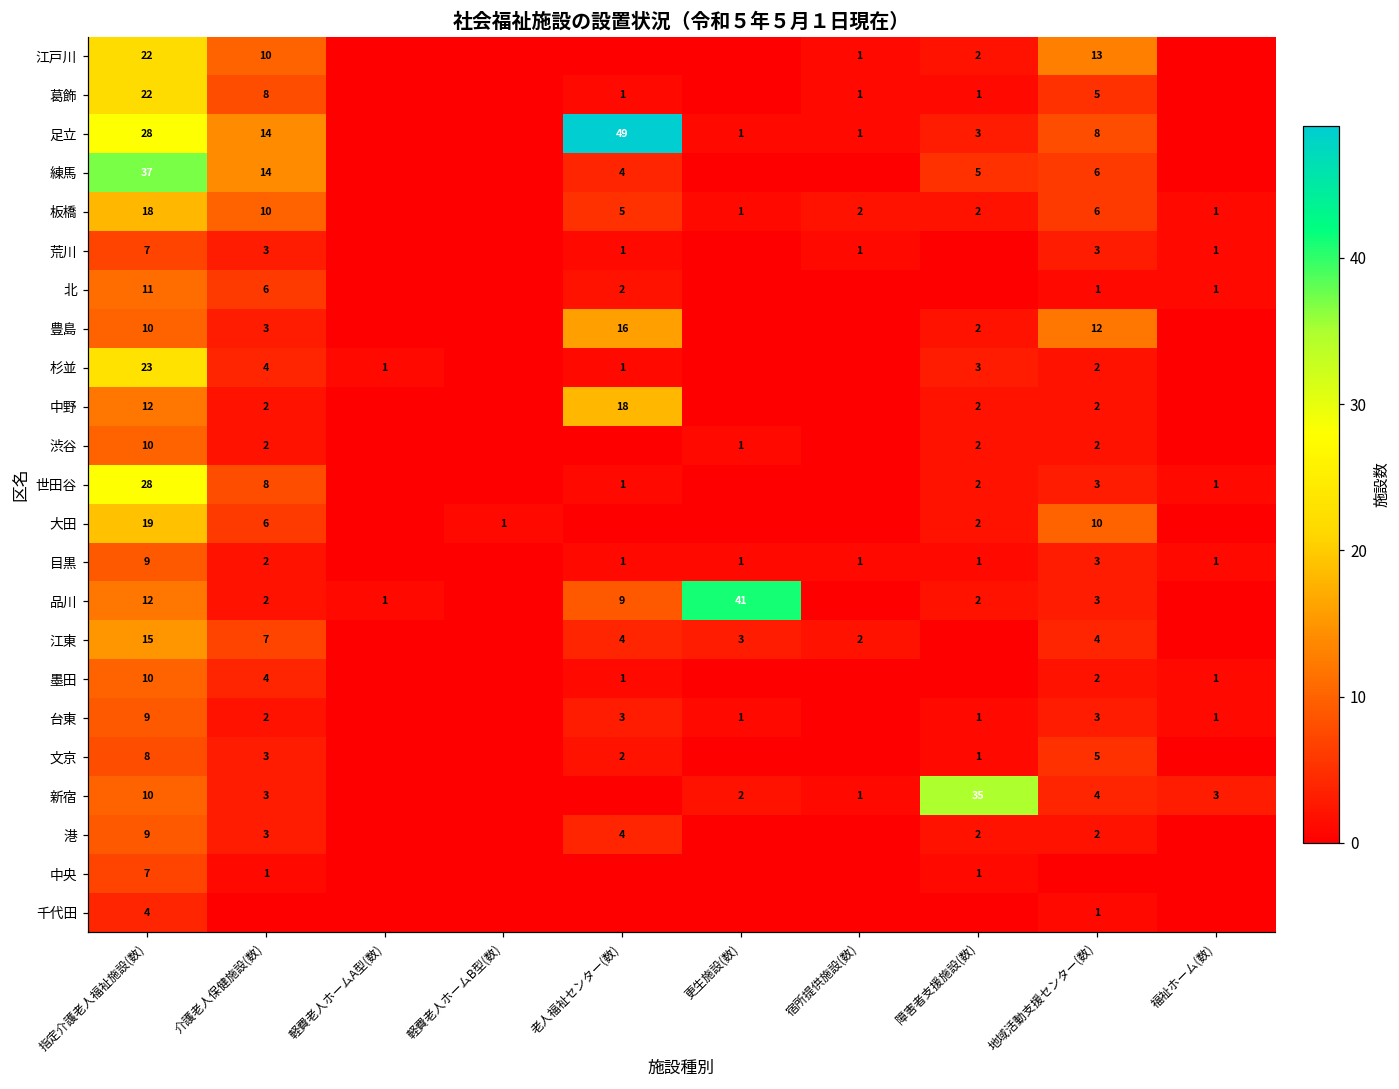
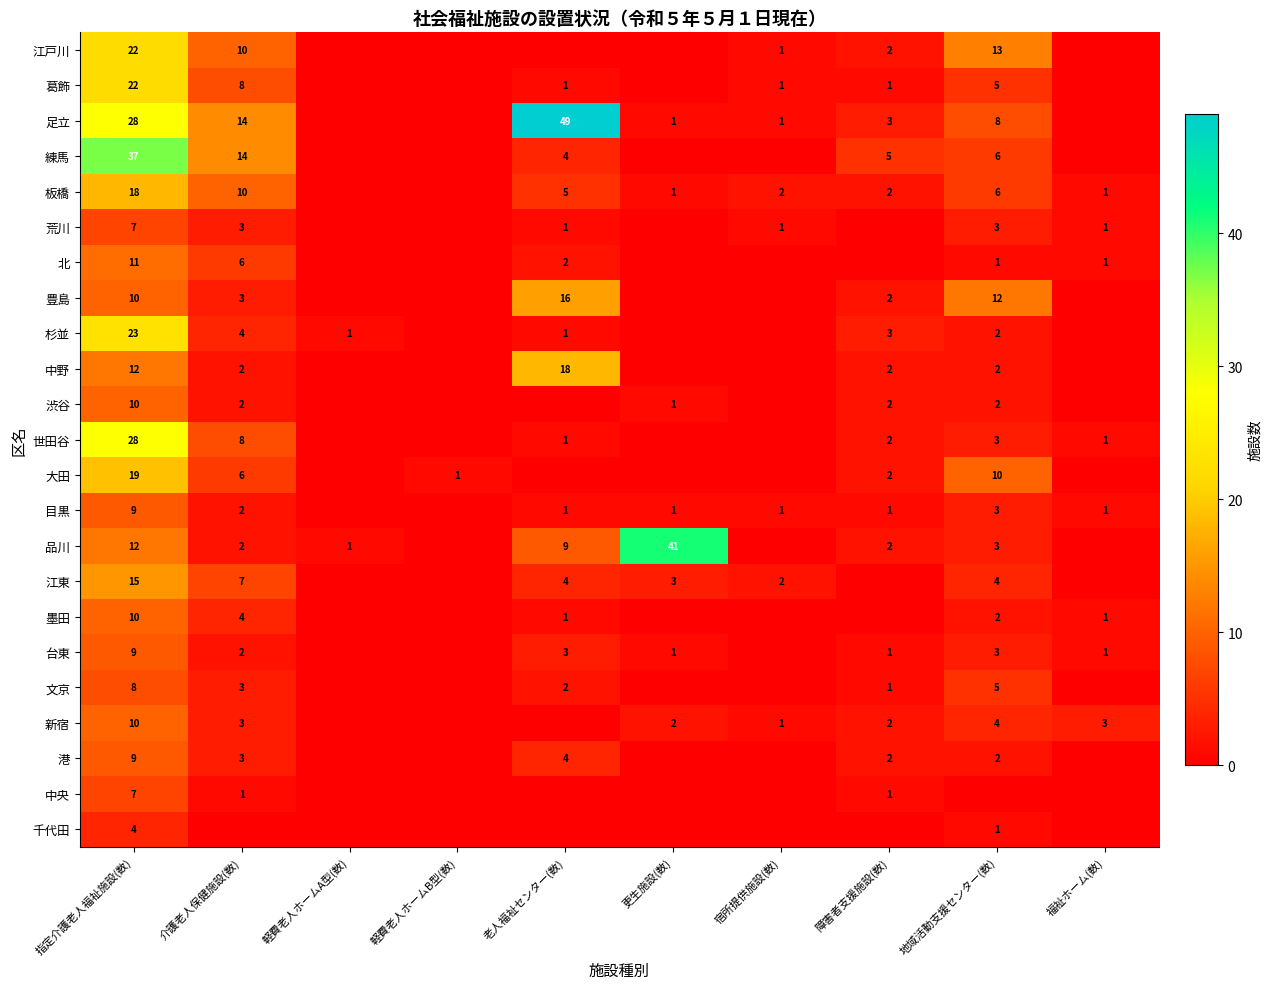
新宿, 障害者支援施設(数): 35 -> 2
